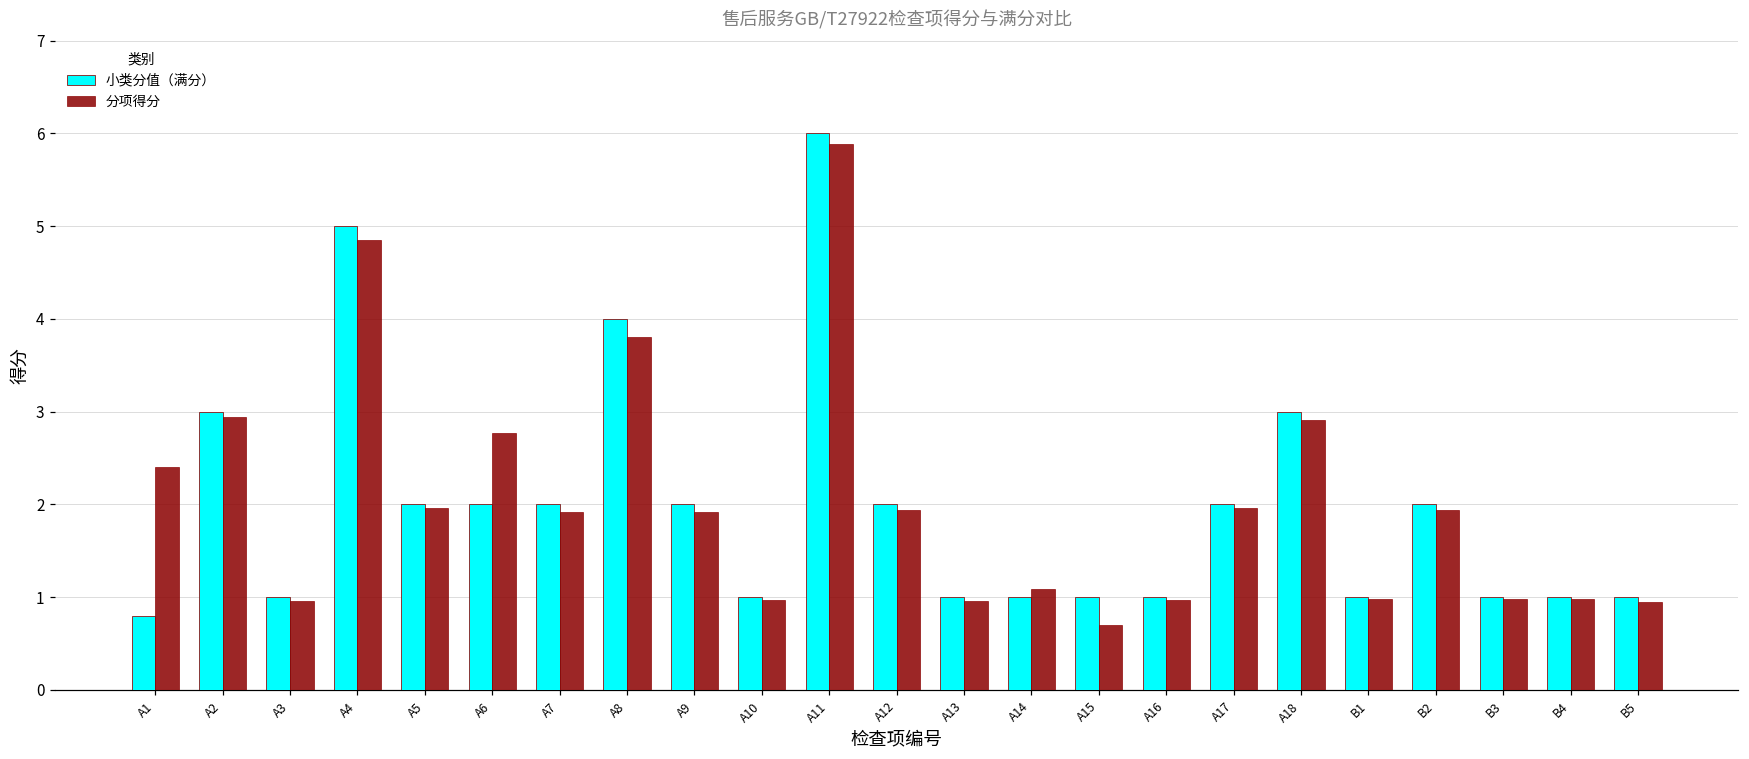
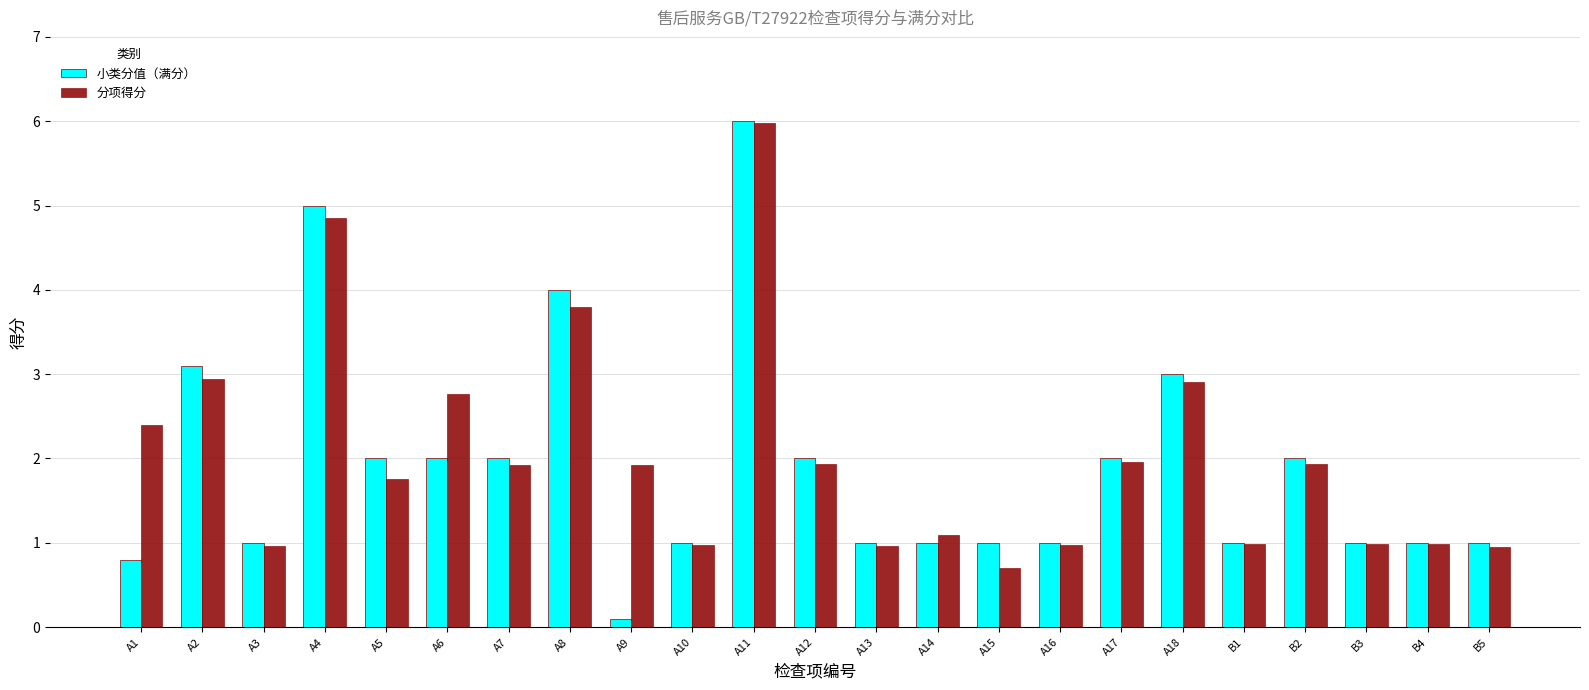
小类分值（满分）, A2: 3.0 -> 3.1
分项得分, A5: 2.0 -> 1.8
小类分值（满分）, A9: 2.0 -> 0.1
分项得分, A11: 5.9 -> 6.0
